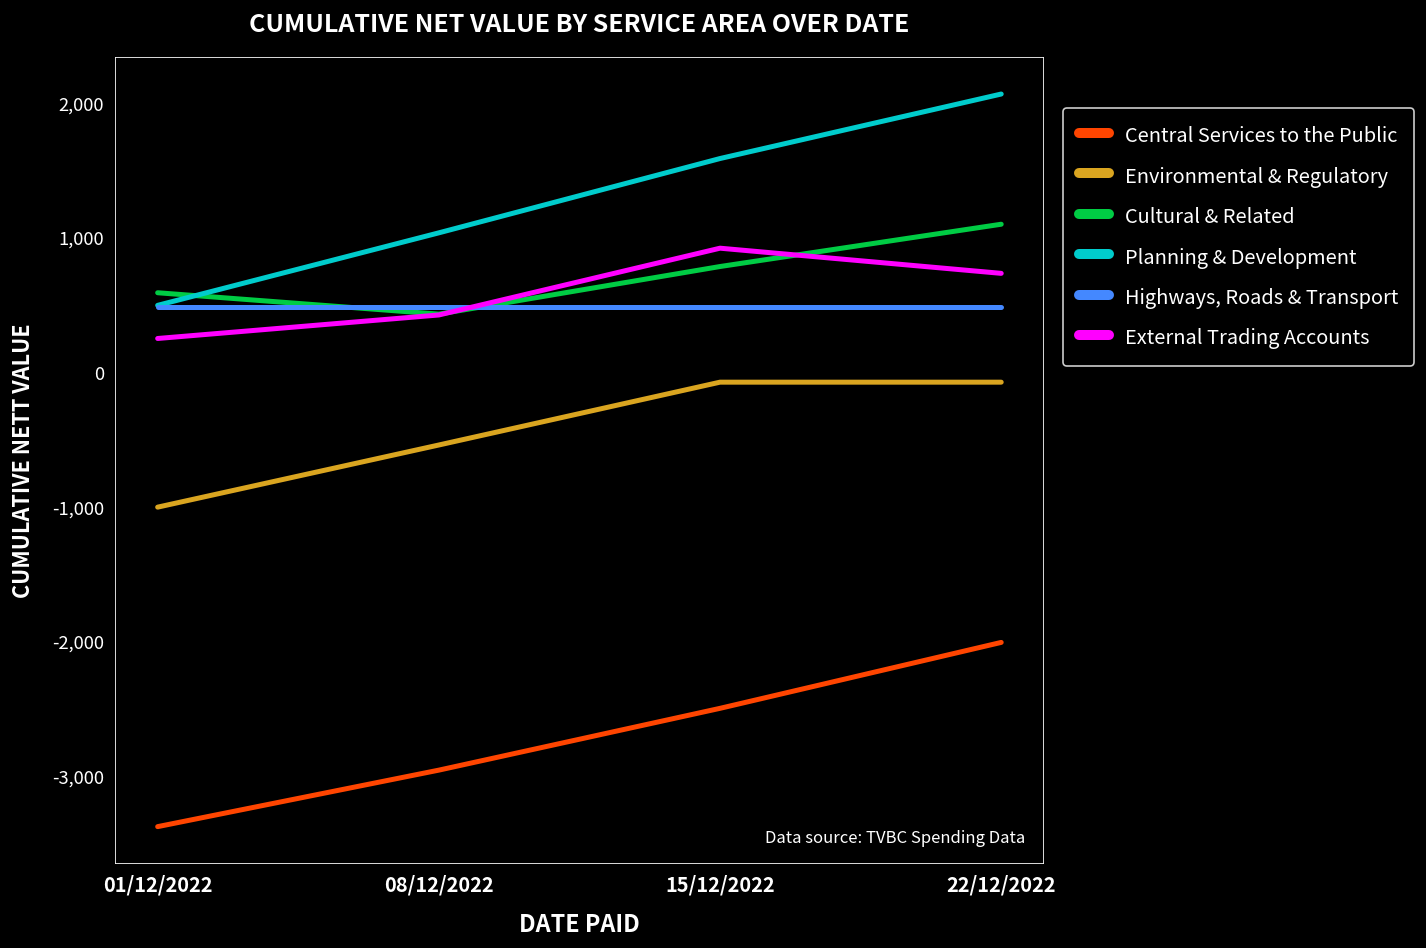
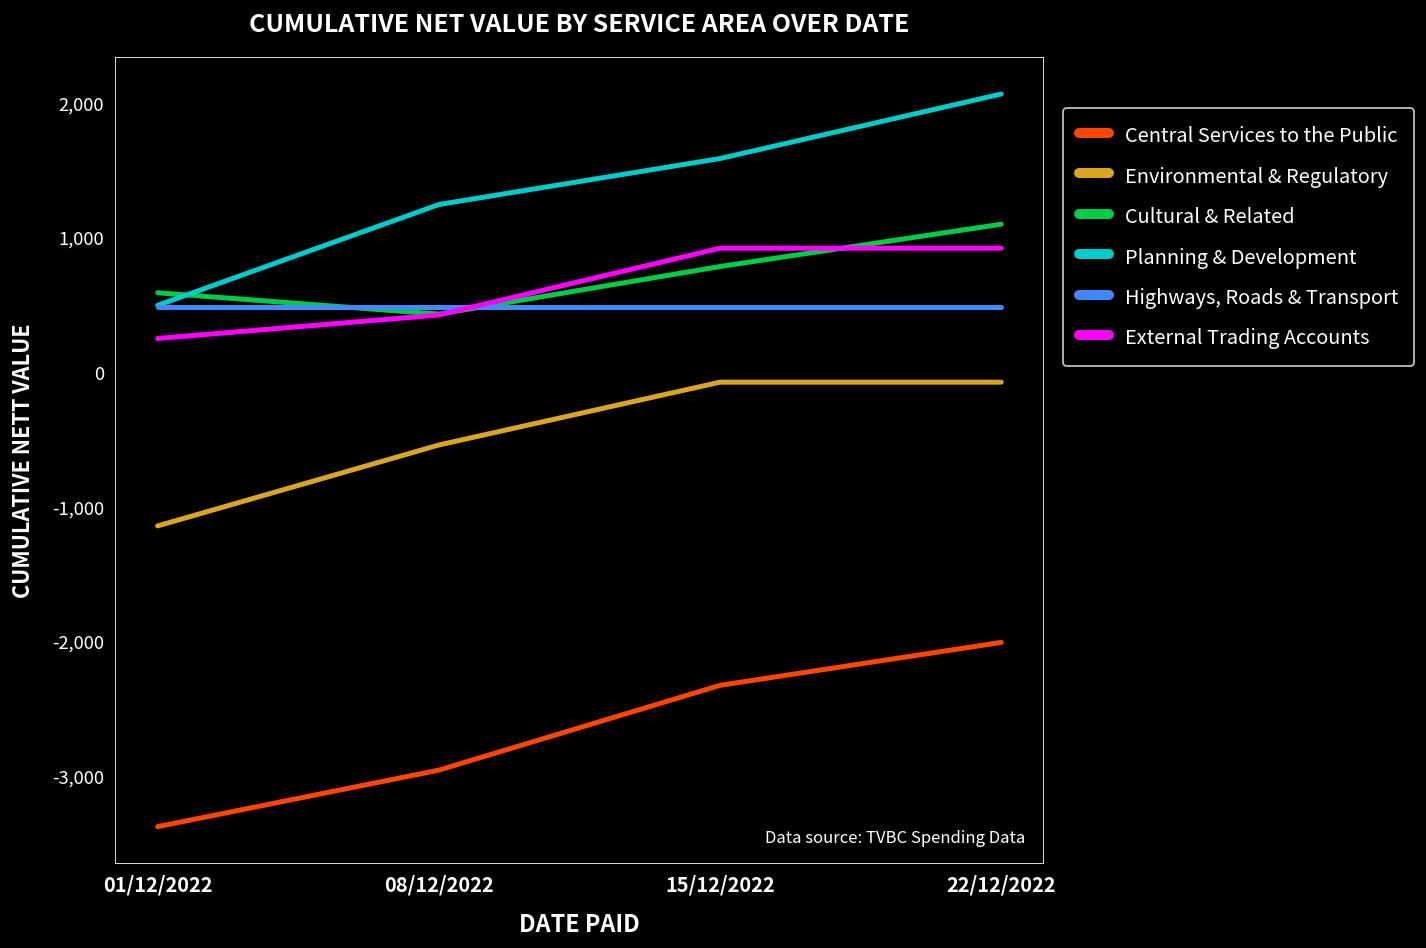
Environmental & Regulatory, 01/12/2022: -1,000 -> -1,140
Planning & Development, 08/12/2022: 1,040 -> 1,250
Central Services to the Public, 15/12/2022: -2,500 -> -2,320
External Trading Accounts, 22/12/2022: 740 -> 920
